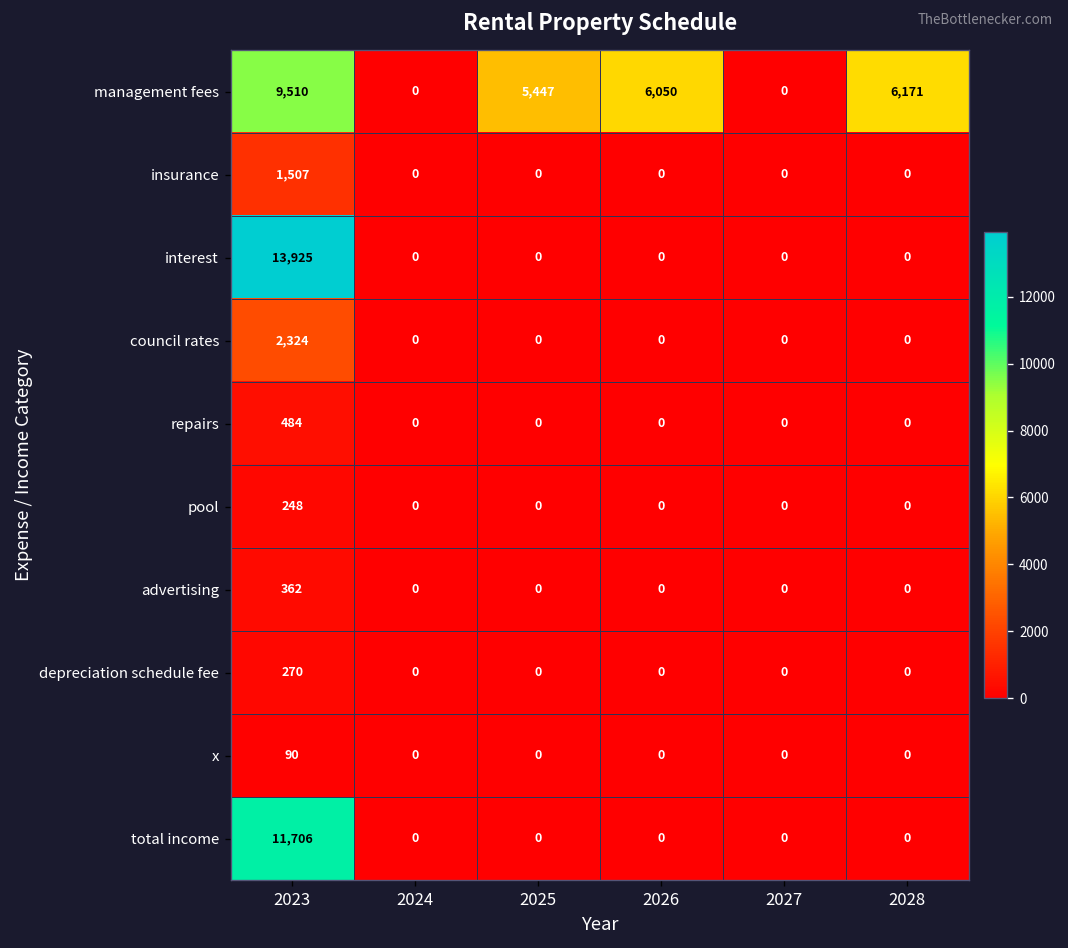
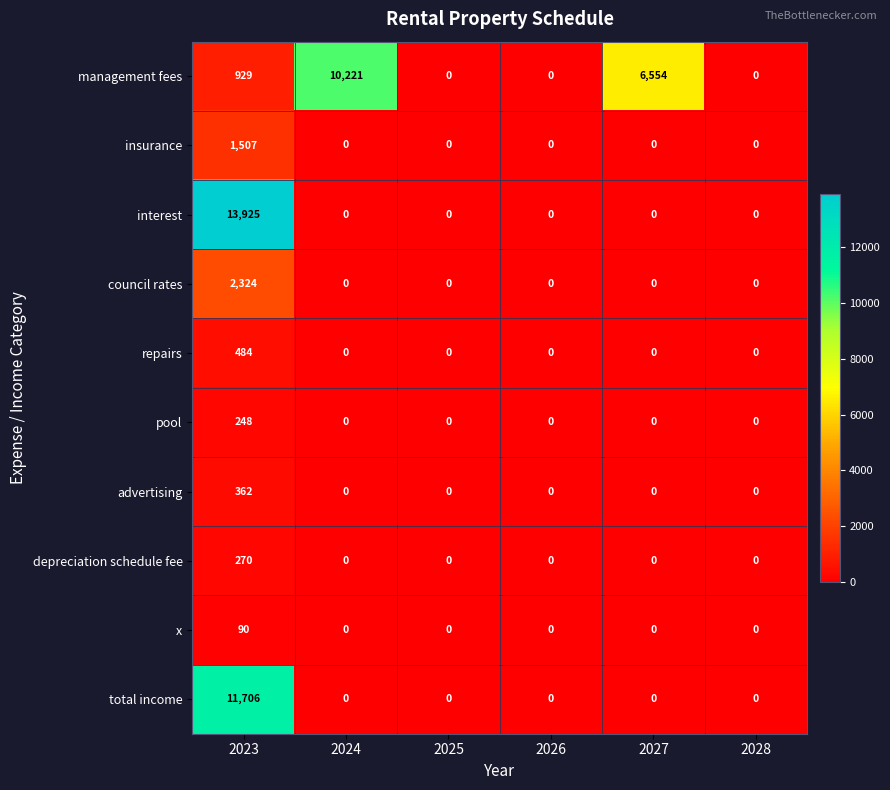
management fees, 2023: 9,510 -> 929
management fees, 2024: 0 -> 10,221
management fees, 2025: 5,447 -> 0
management fees, 2026: 6,050 -> 0
management fees, 2027: 0 -> 6,554
management fees, 2028: 6,171 -> 0
